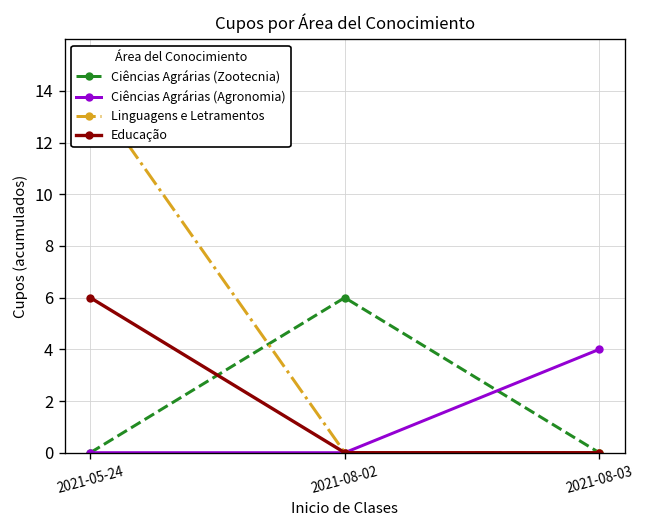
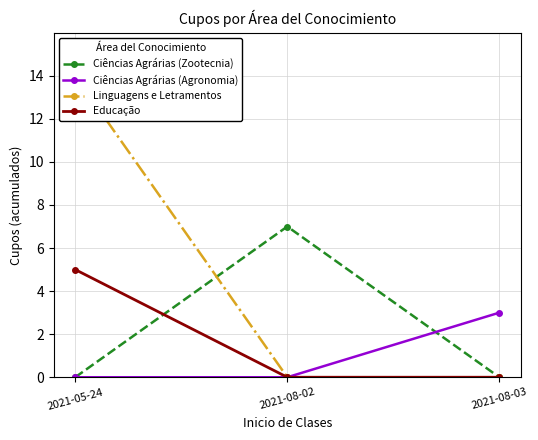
Educação, 2021-05-24: 6 -> 5
Ciências Agrárias (Zootecnia), 2021-08-02: 6 -> 7
Ciências Agrárias (Agronomia), 2021-08-03: 4 -> 3
